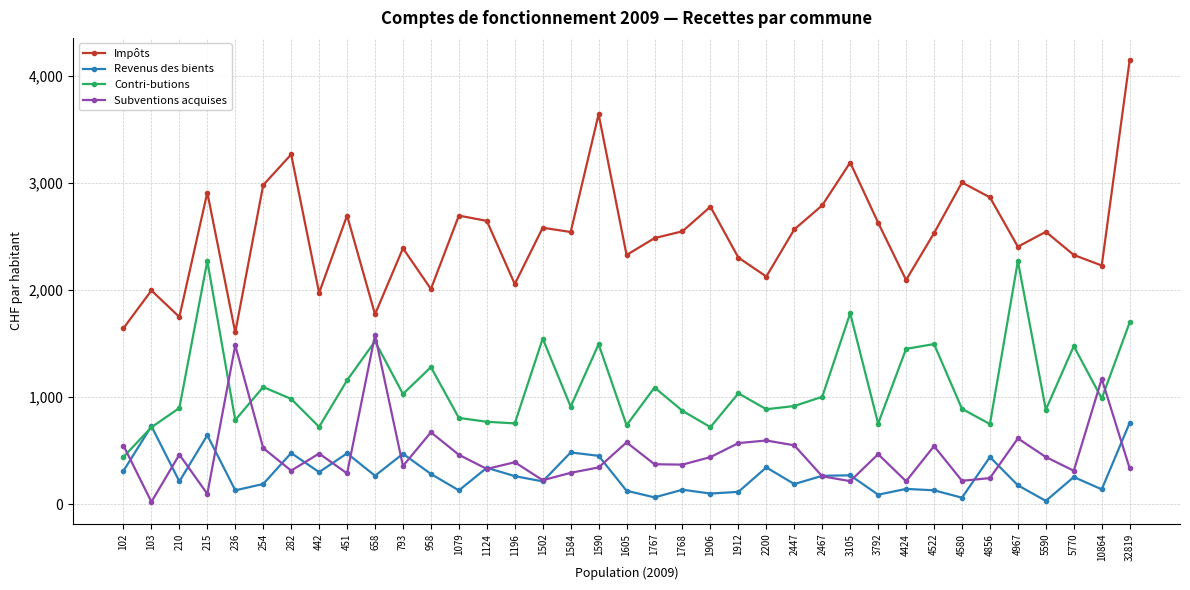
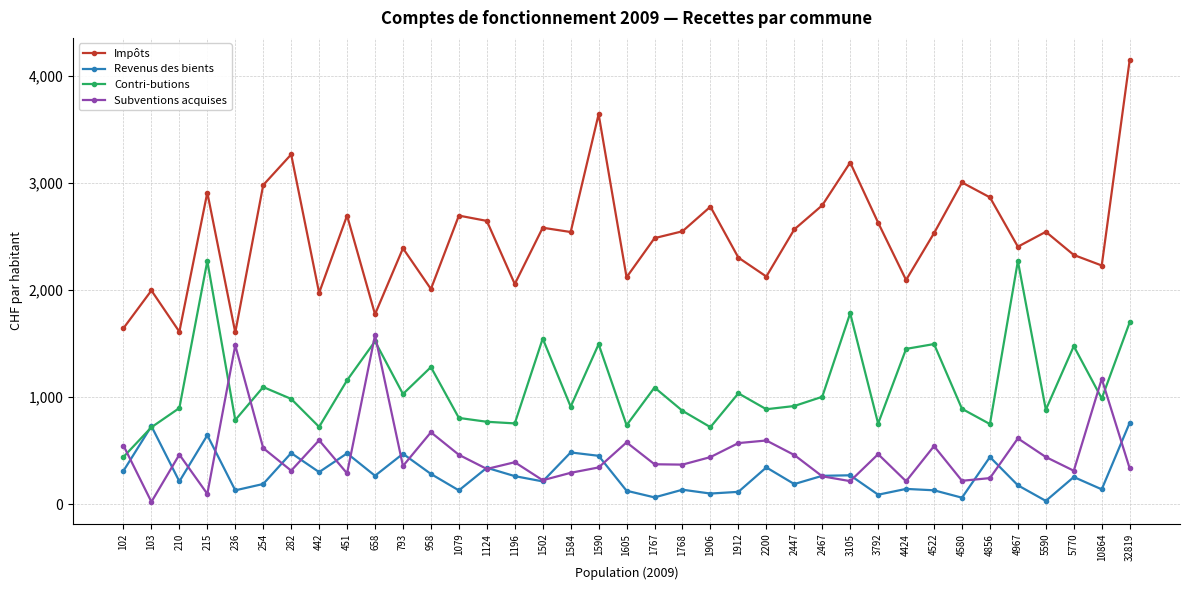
Impôts, 210: 1,750 -> 1,610
Subventions acquises, 442: 470 -> 600
Impôts, 1605: 2,330 -> 2,120
Subventions acquises, 2447: 550 -> 460
